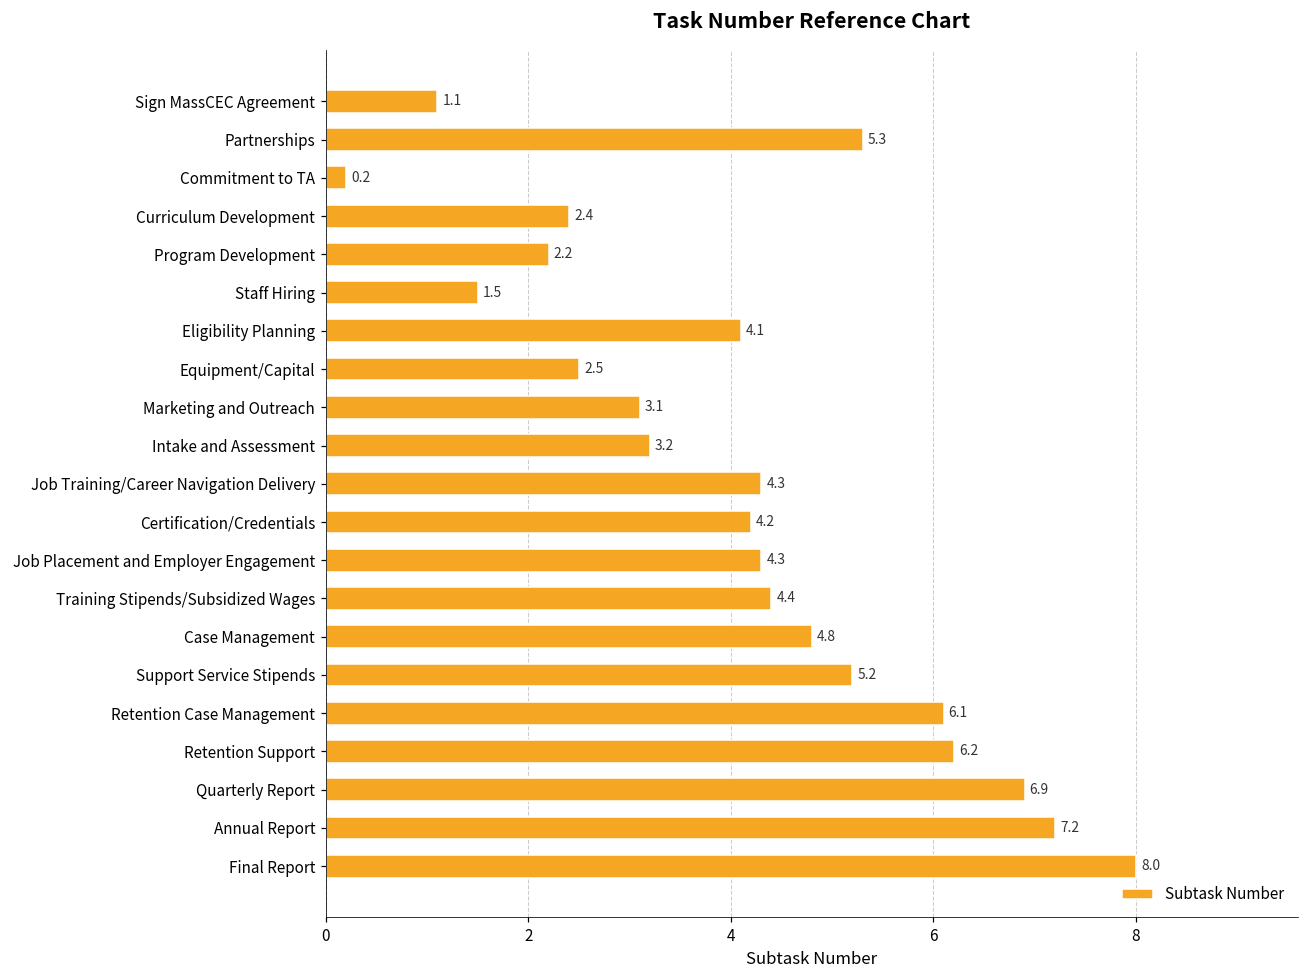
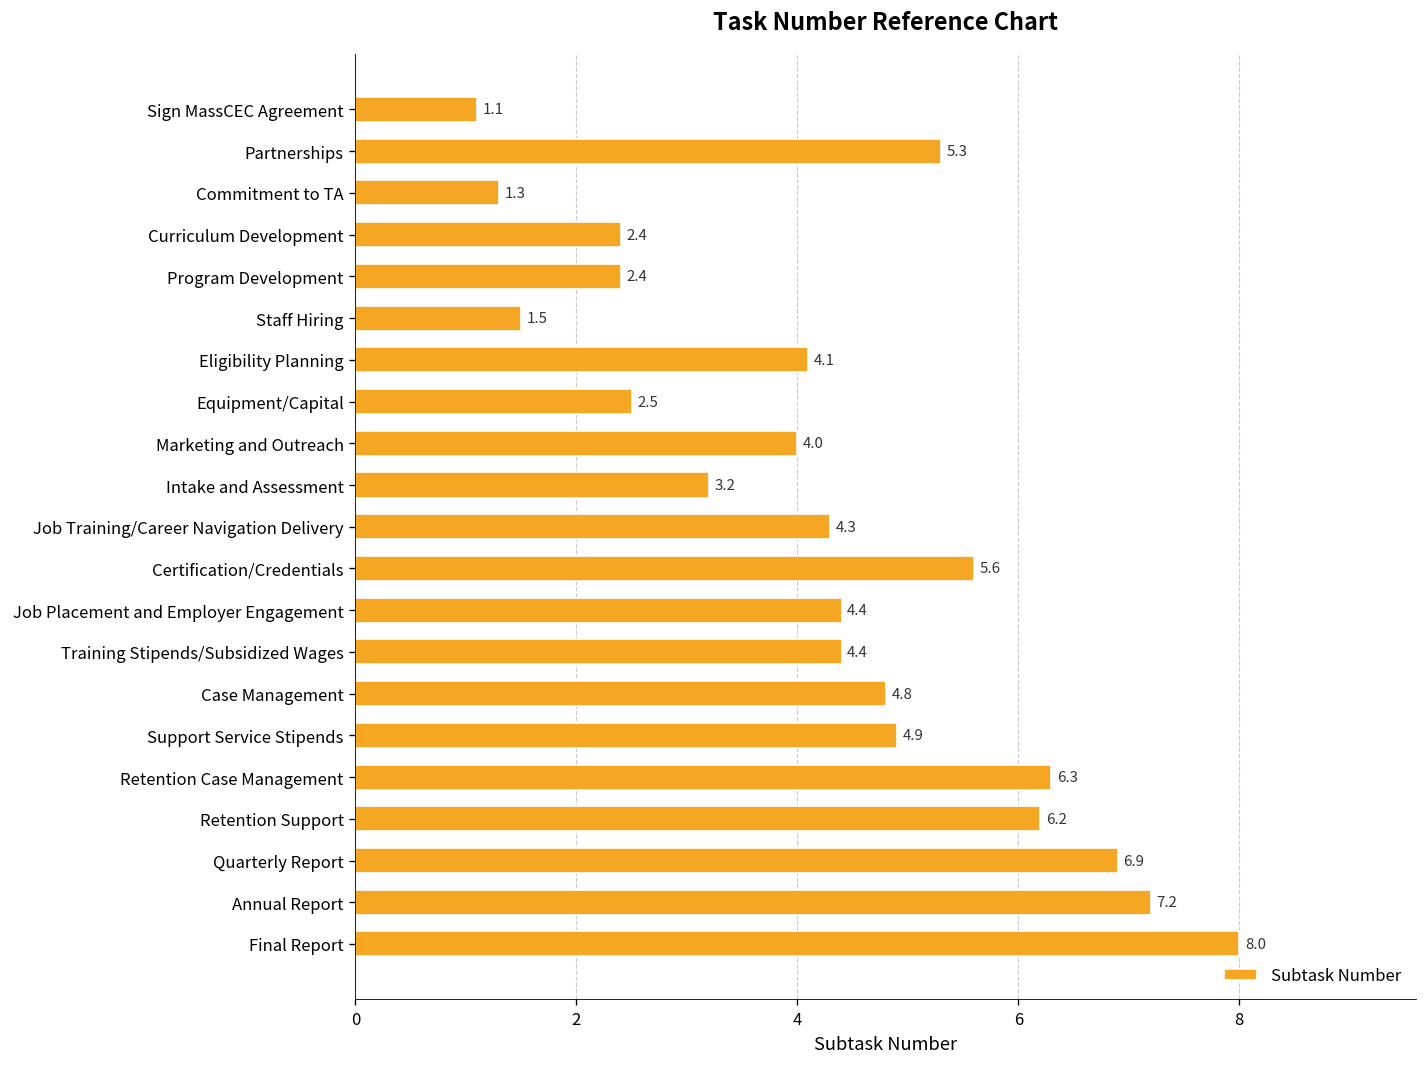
Commitment to TA: 0.2 -> 1.3
Program Development: 2.2 -> 2.4
Marketing and Outreach: 3.1 -> 4.0
Certification/Credentials: 4.2 -> 5.6
Job Placement and Employer Engagement: 4.3 -> 4.4
Support Service Stipends: 5.2 -> 4.9
Retention Case Management: 6.1 -> 6.3
